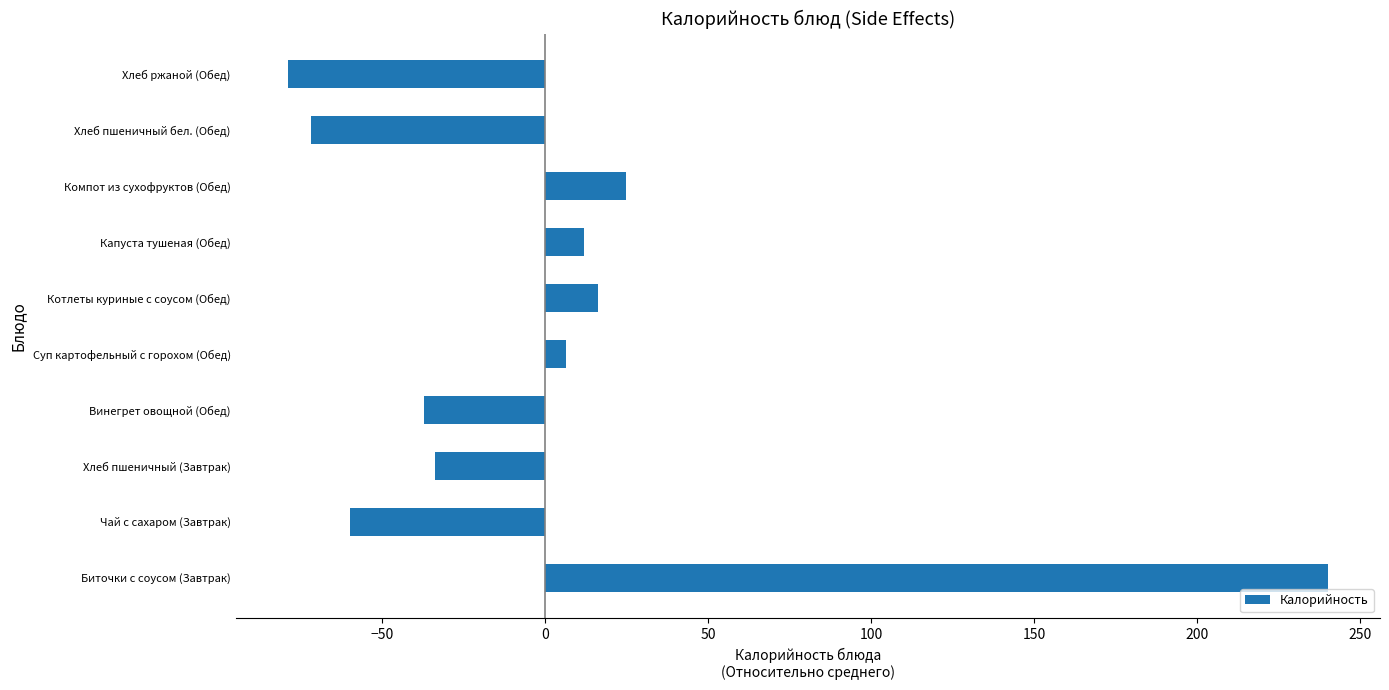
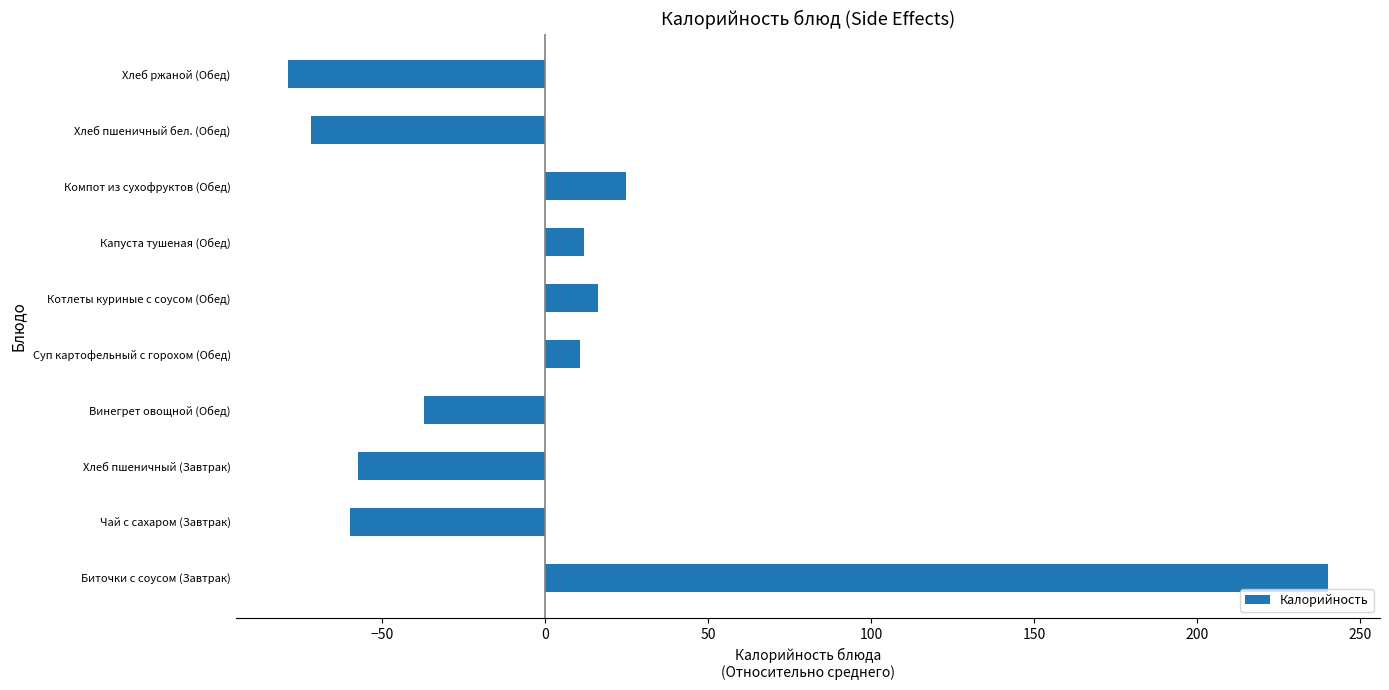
Суп картофельный с горохом (Обед): 6 -> 10
Хлеб пшеничный (Завтрак): -34 -> -57
